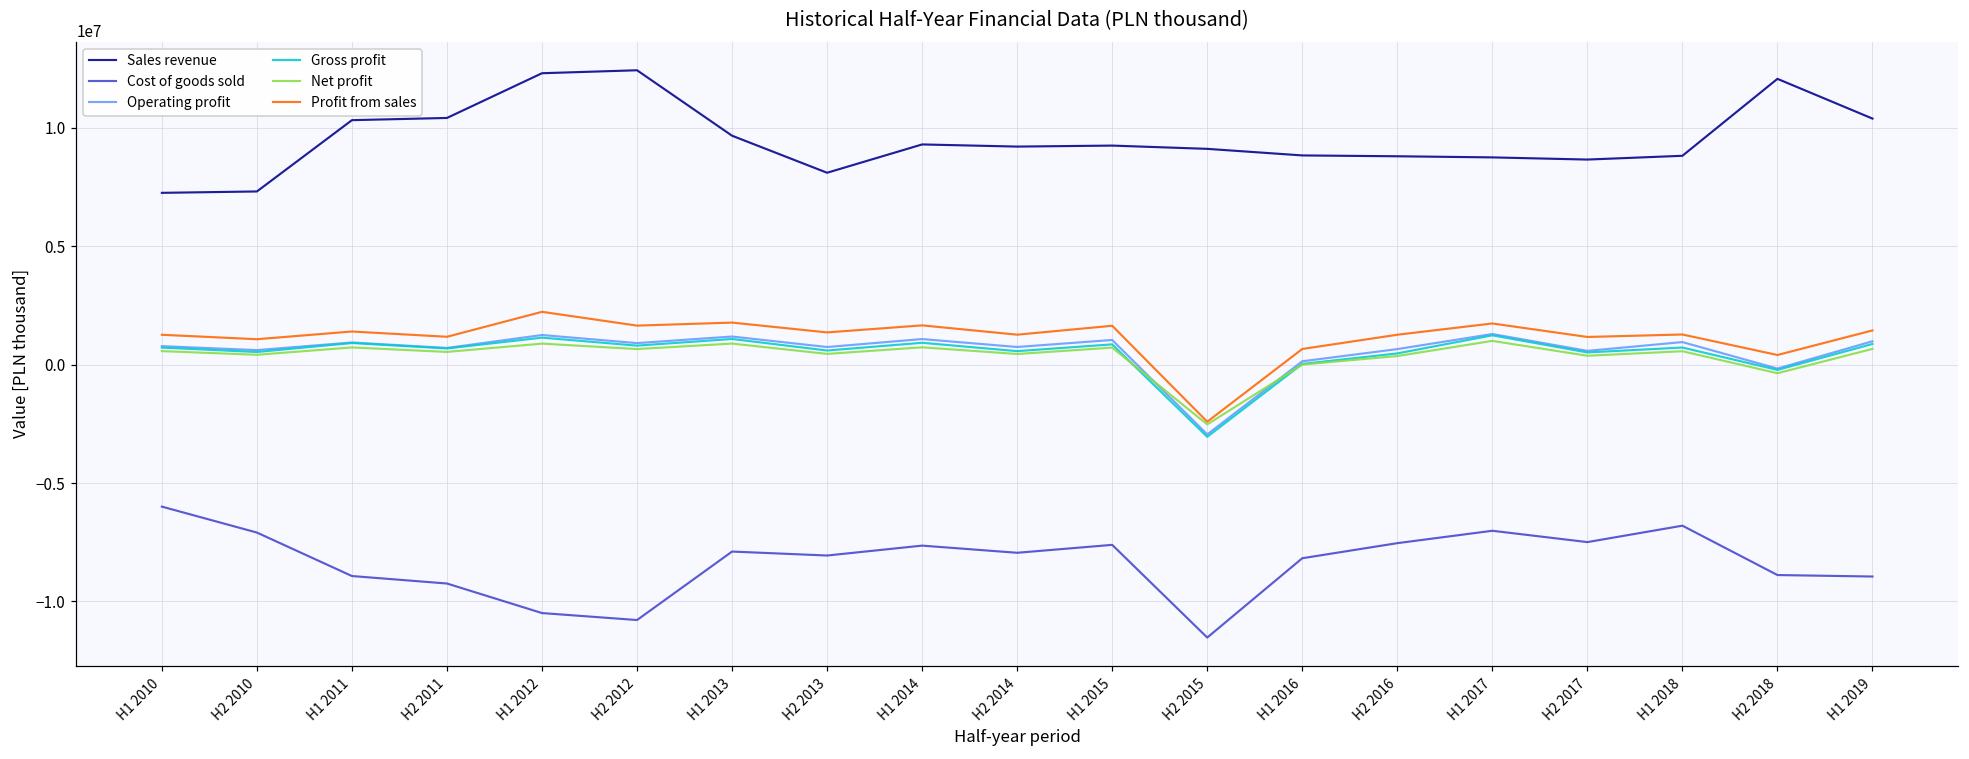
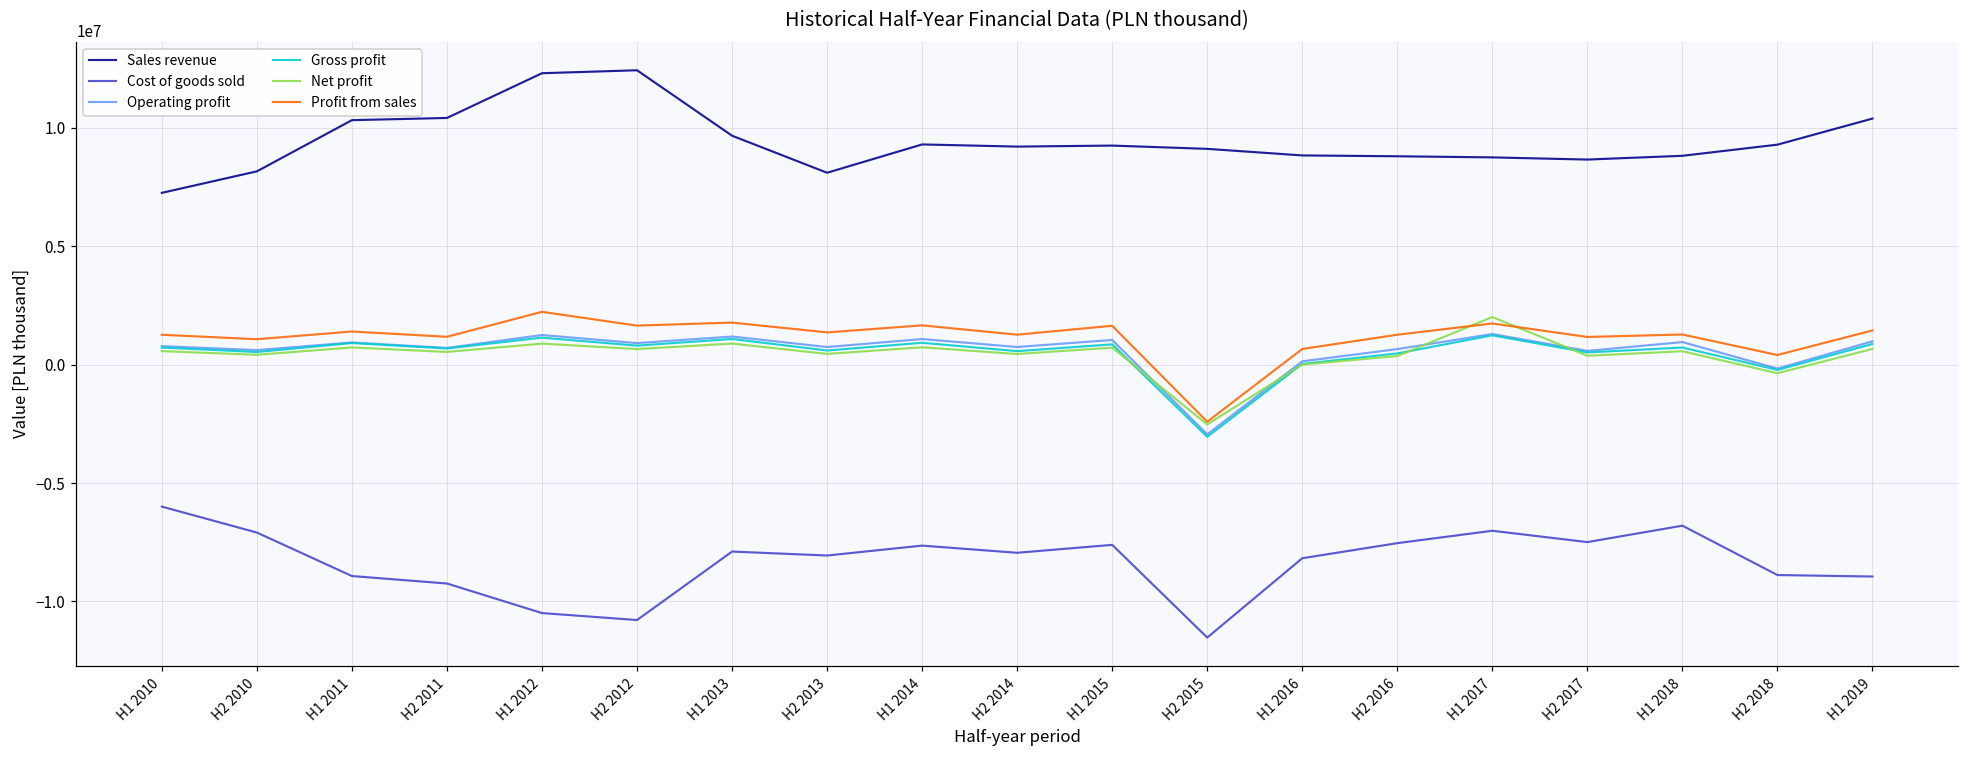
Sales revenue, H2 2010: 7300000 -> 8200000
Net profit, H1 2017: 1000000 -> 2000000
Sales revenue, H2 2018: 12100000 -> 9300000
